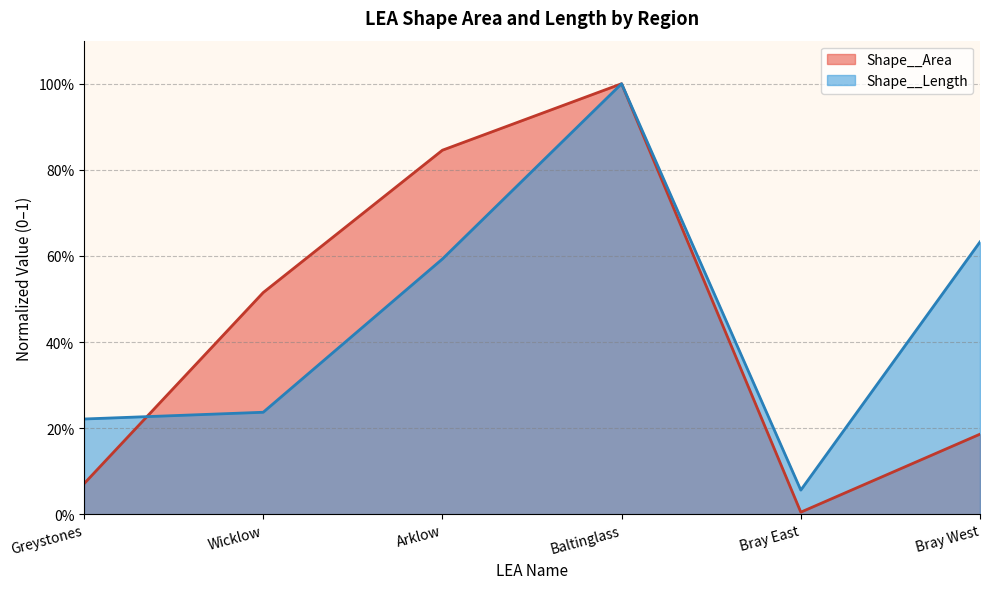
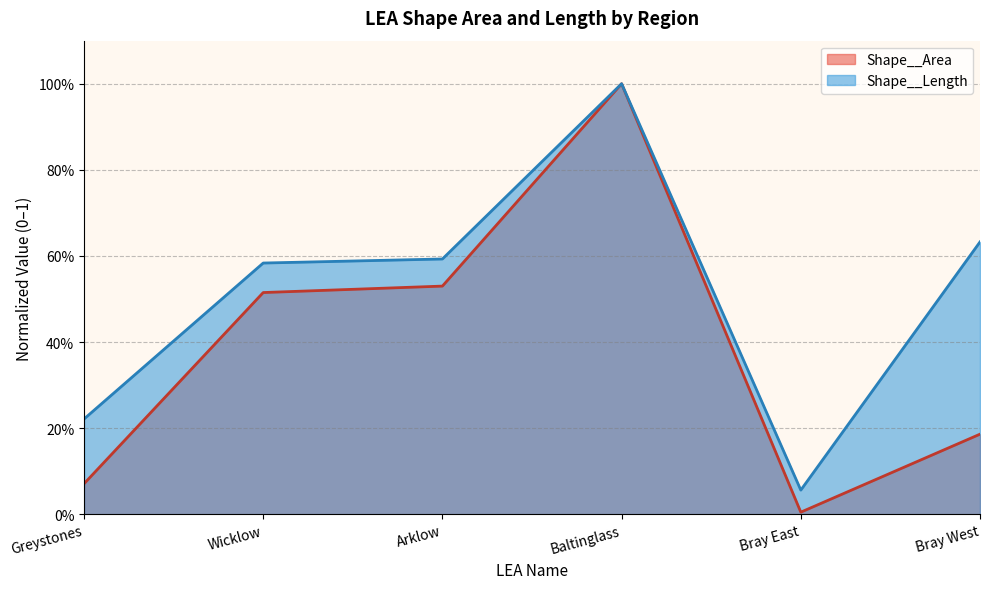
Shape__Length, Wicklow: 24% -> 58%
Shape__Area, Arklow: 85% -> 53%
